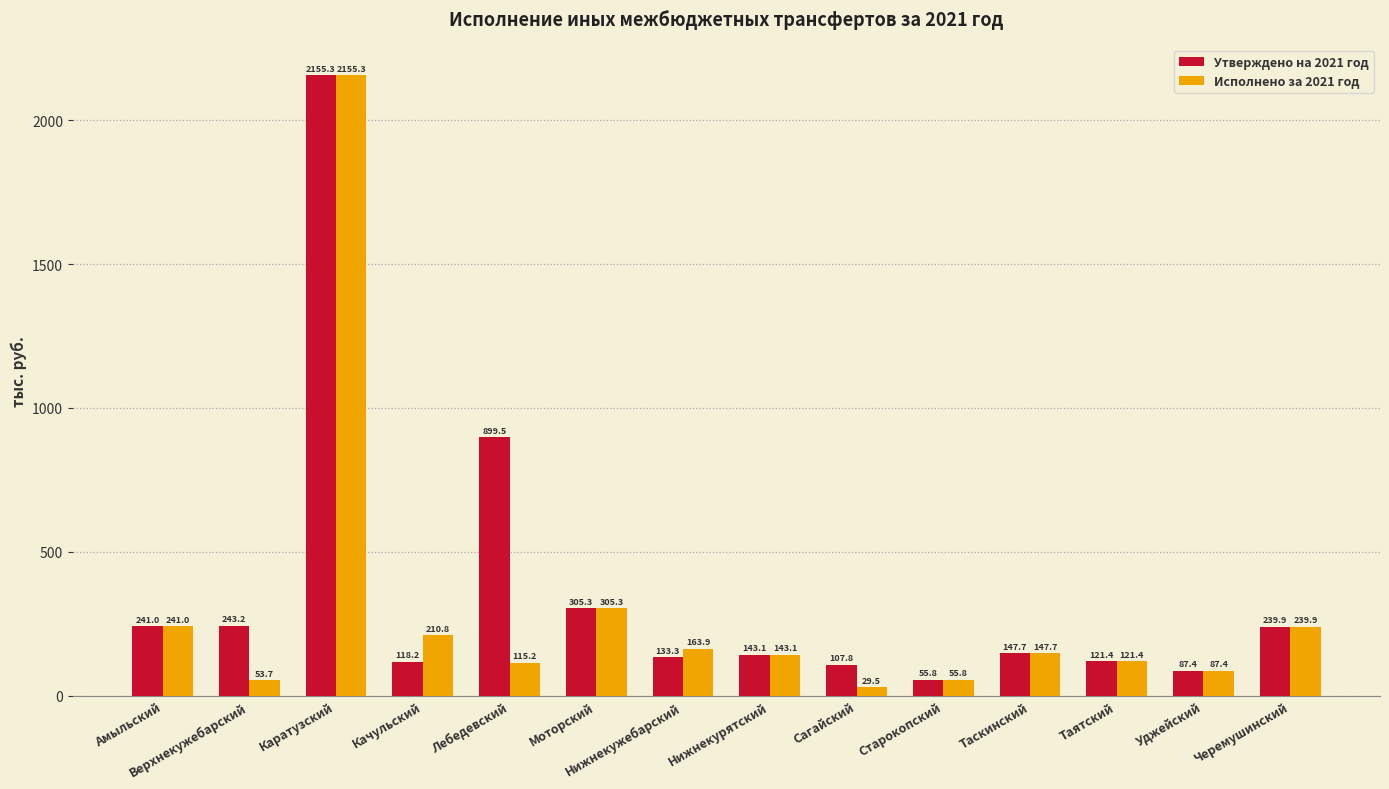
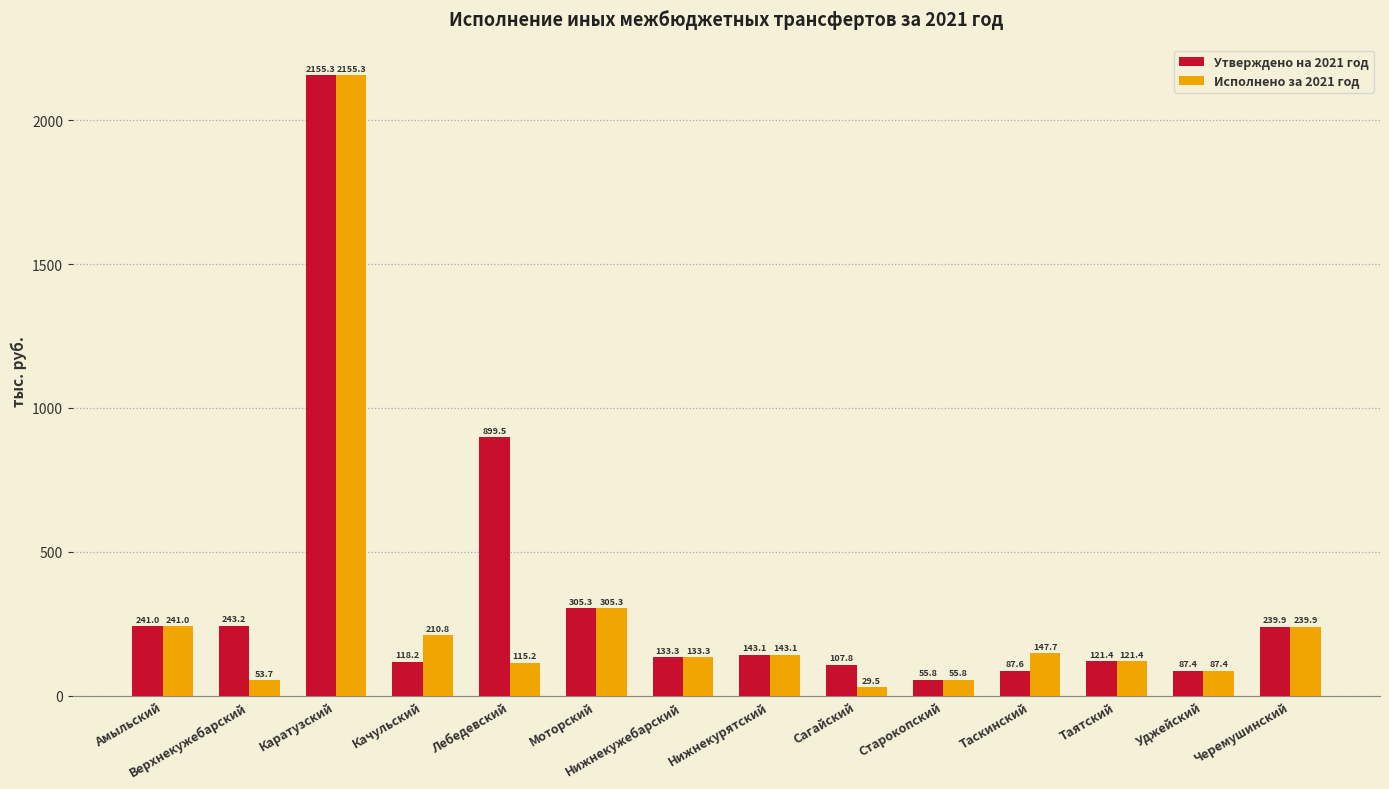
Исполнено за 2021 год, Нижнекужебарский: 163.9 -> 133.3
Утверждено на 2021 год, Таскинский: 147.7 -> 87.6
